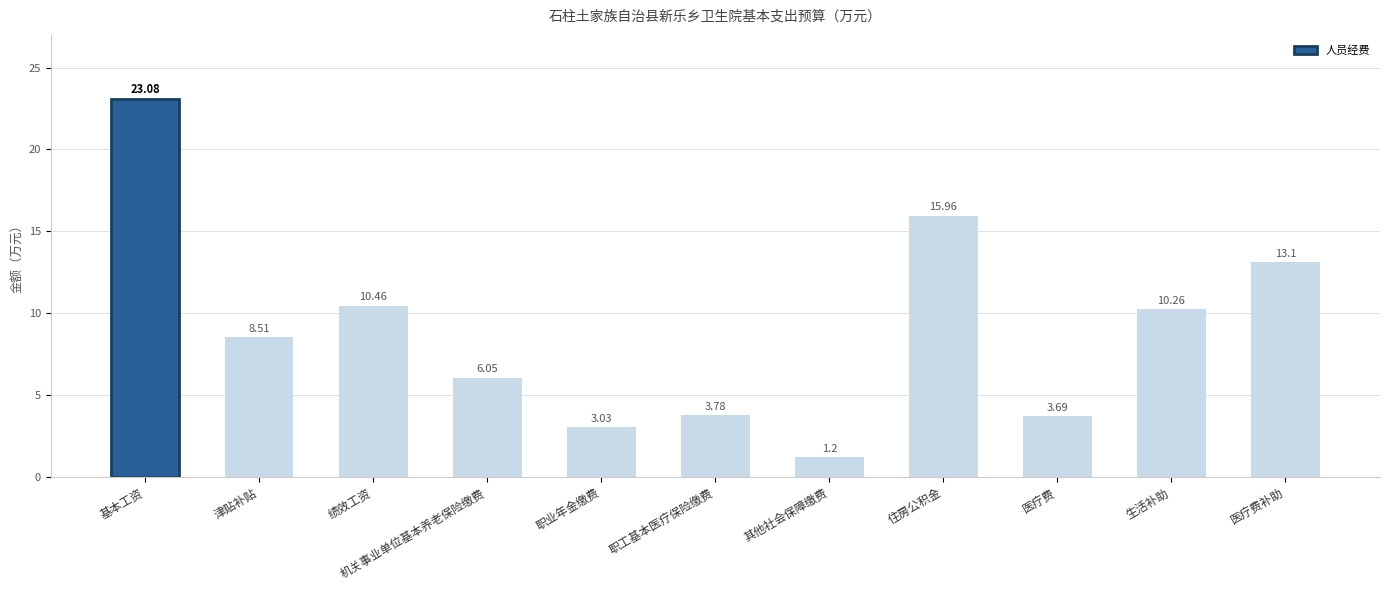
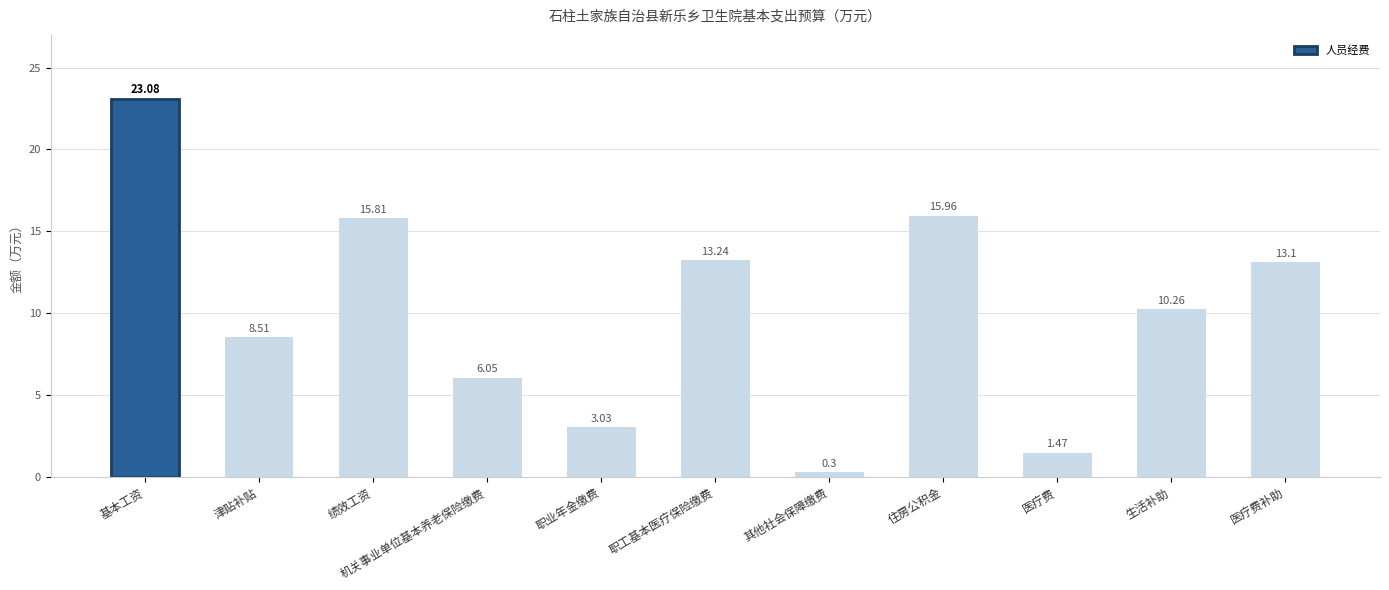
绩效工资: 10.46 -> 15.81
职工基本医疗保险缴费: 3.78 -> 13.24
其他社会保障缴费: 1.2 -> 0.3
医疗费: 3.69 -> 1.47
